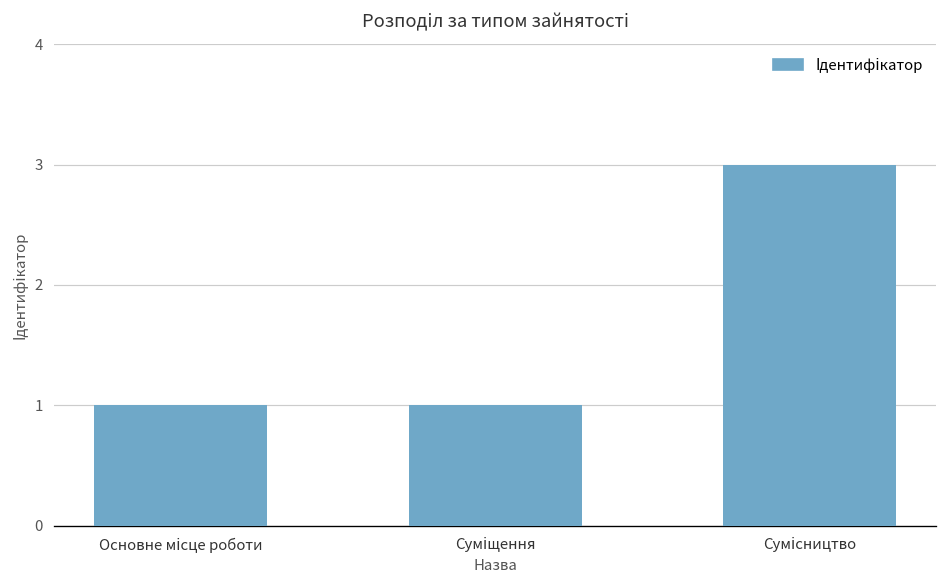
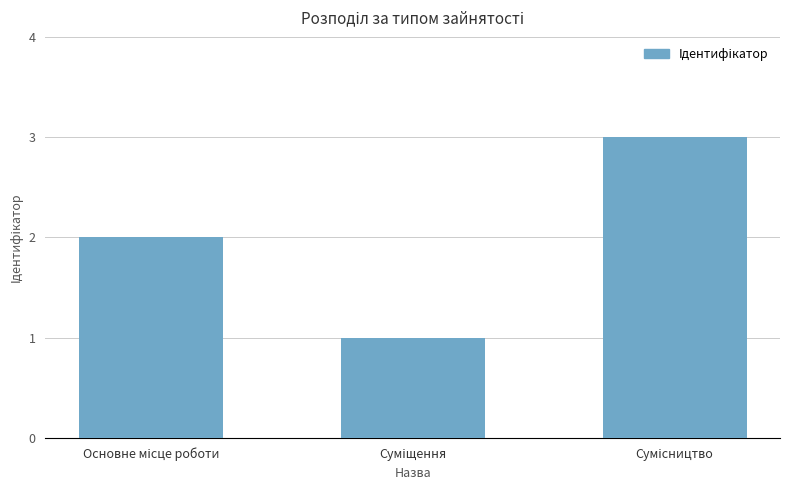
Основне місце роботи: 1 -> 2
